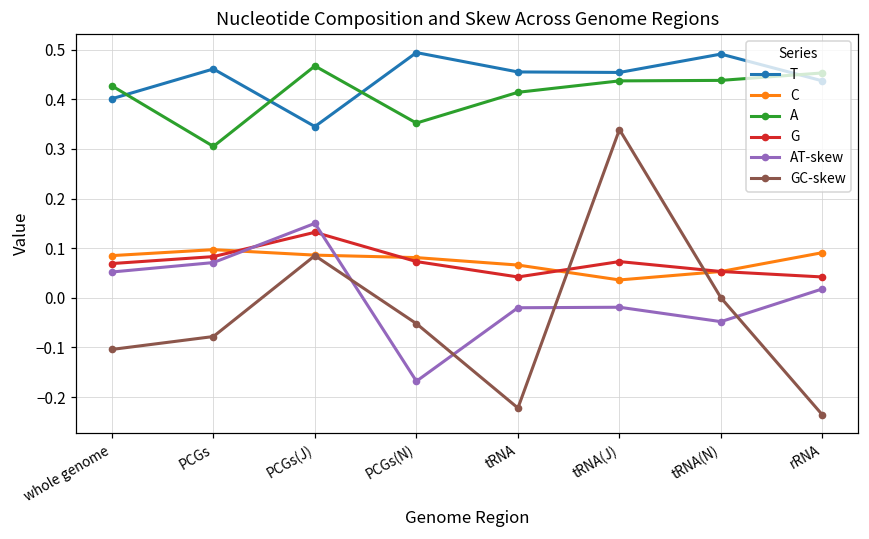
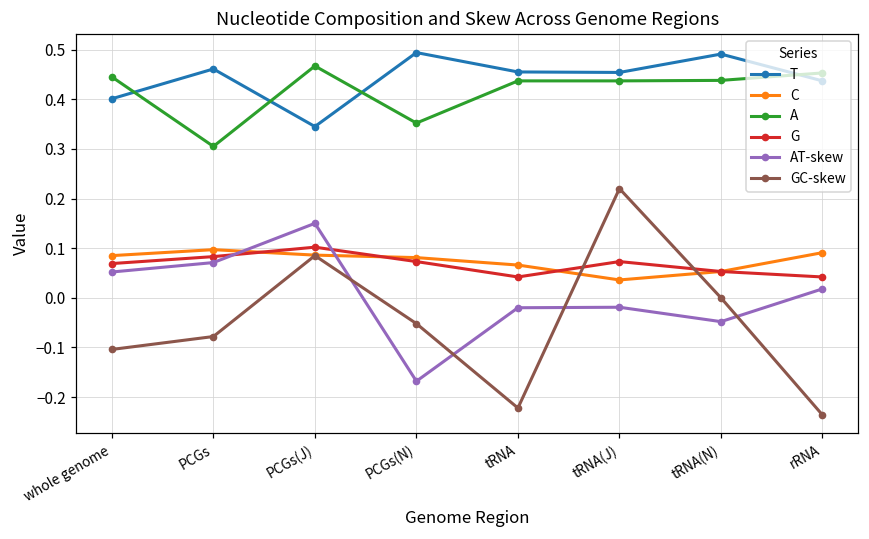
A, whole genome: 0.43 -> 0.45
G, PCGs(J): 0.13 -> 0.10
A, tRNA: 0.41 -> 0.44
GC-skew, tRNA(J): 0.34 -> 0.22
